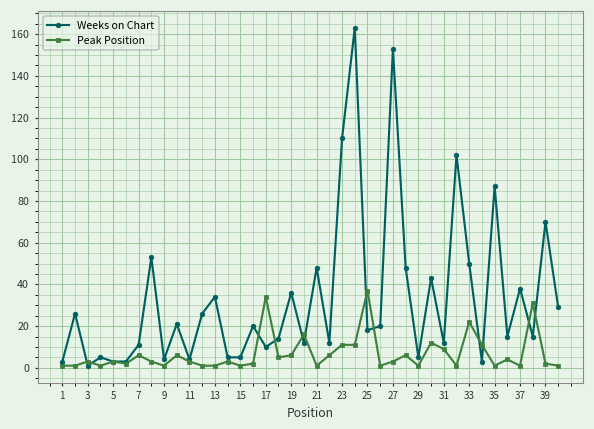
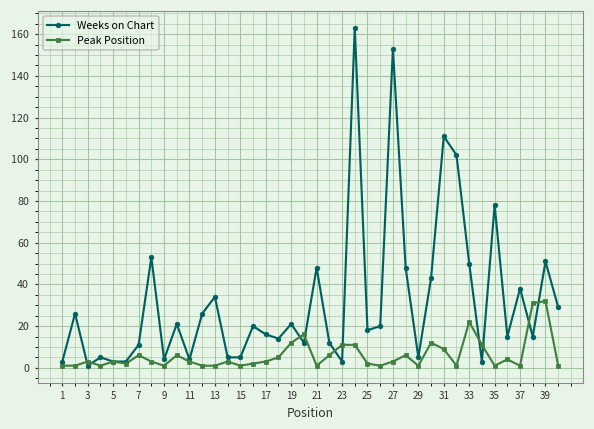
Weeks on Chart, 17: 10 -> 16
Peak Position, 17: 34 -> 3
Weeks on Chart, 19: 36 -> 21
Peak Position, 19: 6 -> 12
Weeks on Chart, 23: 110 -> 3
Peak Position, 25: 37 -> 2
Weeks on Chart, 31: 12 -> 111
Weeks on Chart, 35: 87 -> 78
Weeks on Chart, 39: 70 -> 51
Peak Position, 39: 2 -> 32
